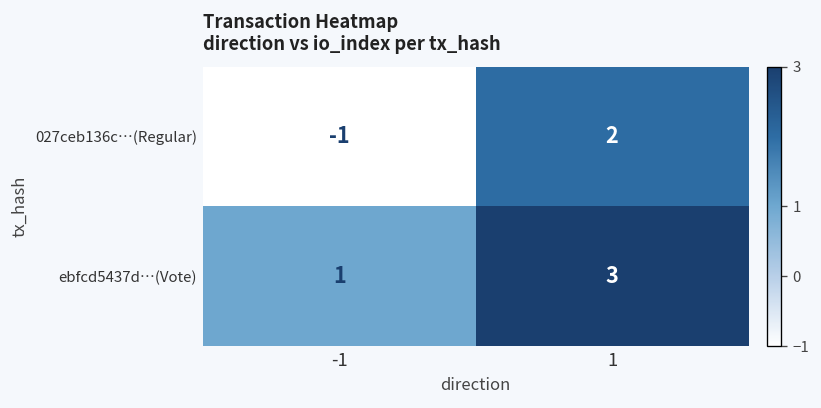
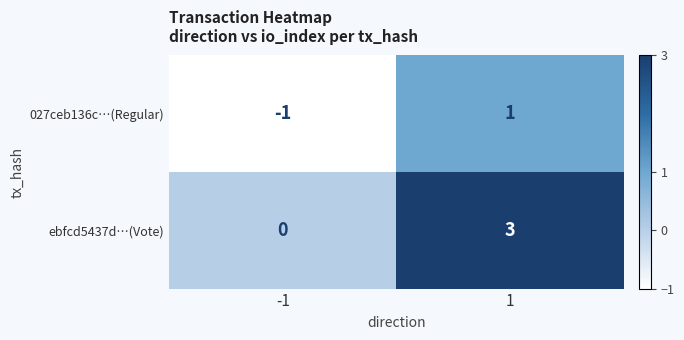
027ceb136c…(Regular), 1: 2 -> 1
ebfcd5437d…(Vote), -1: 1 -> 0
